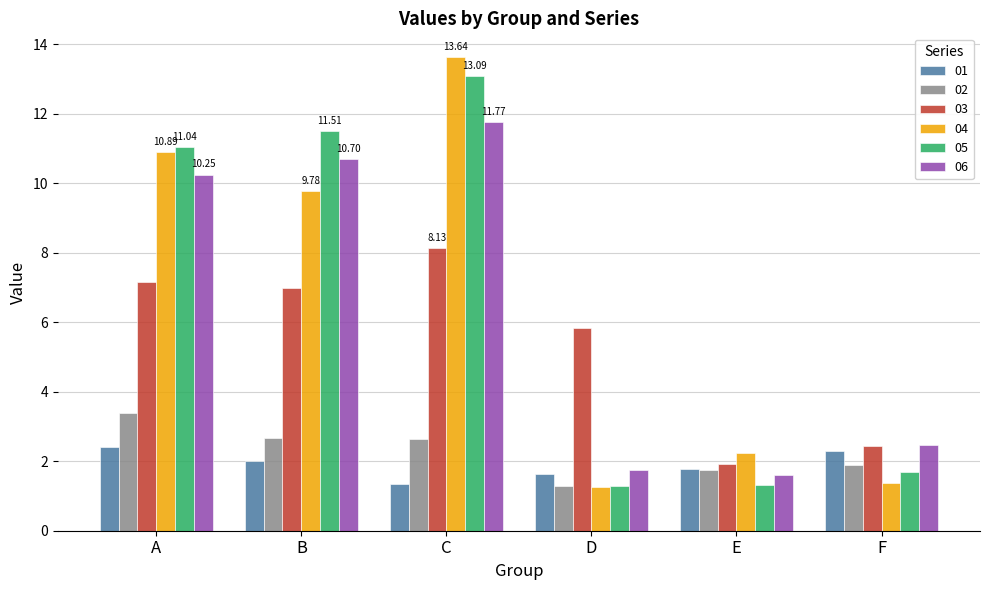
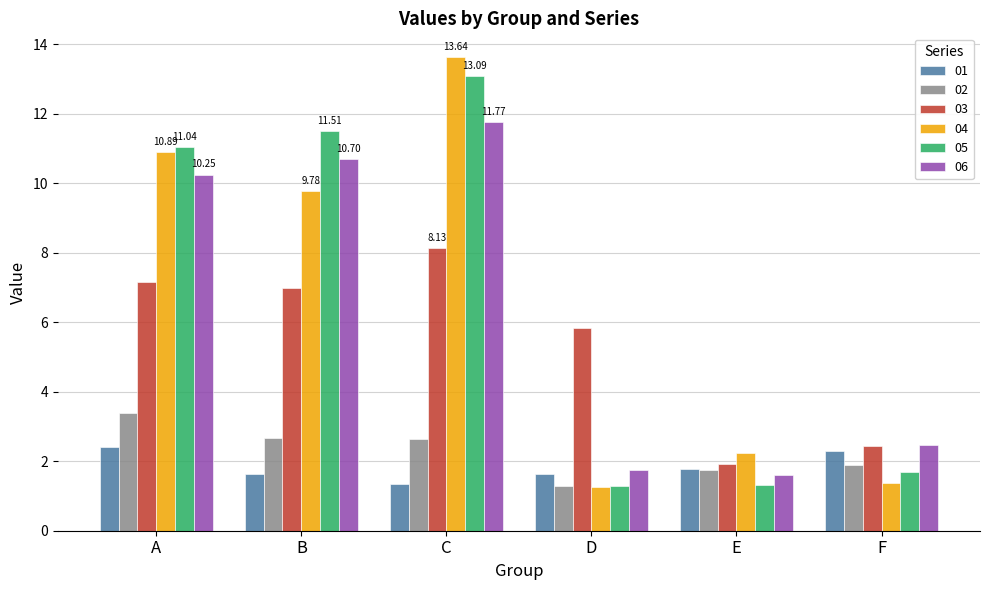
01, B: 2.0 -> 1.6
